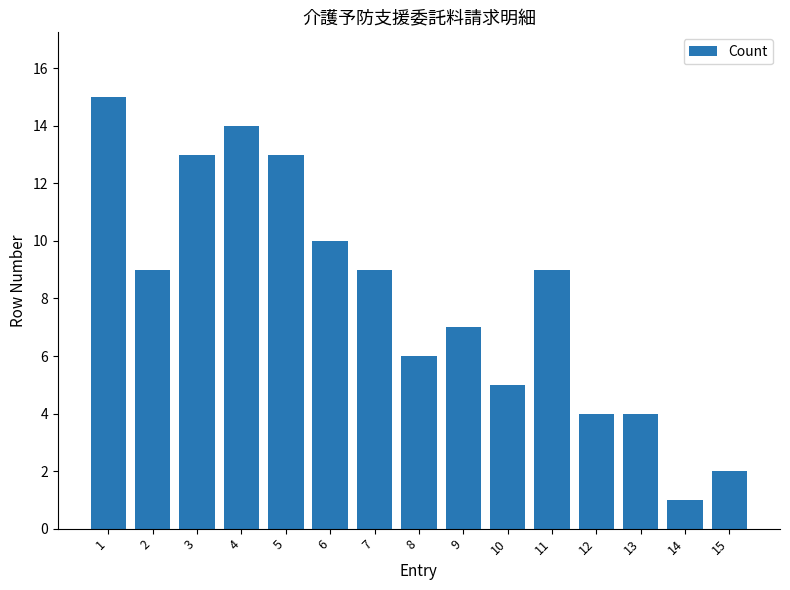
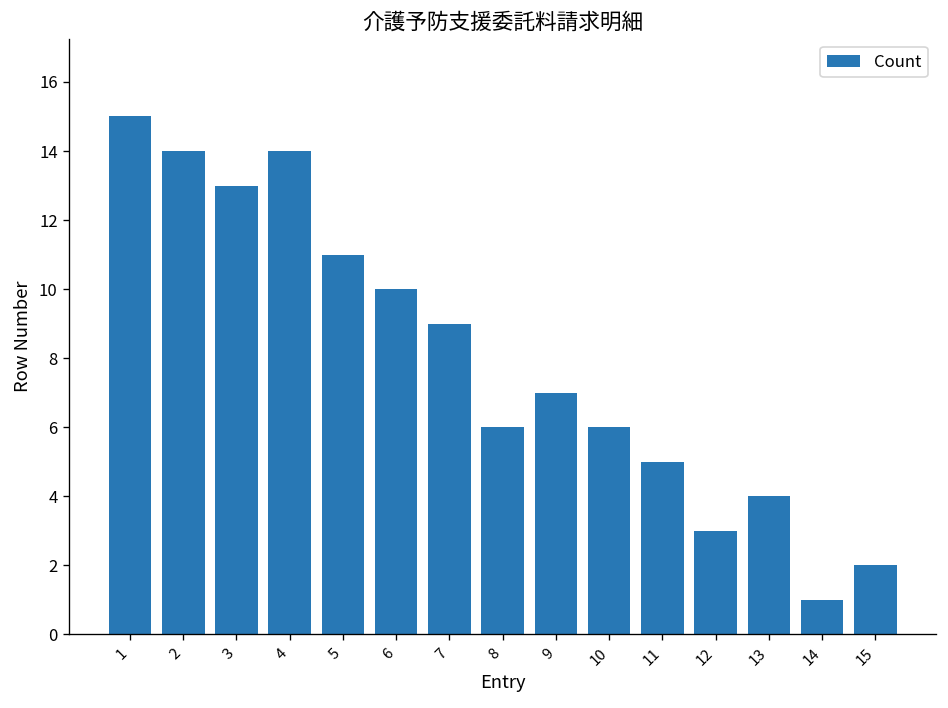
2: 9 -> 14
5: 13 -> 11
10: 5 -> 6
11: 9 -> 5
12: 4 -> 3
